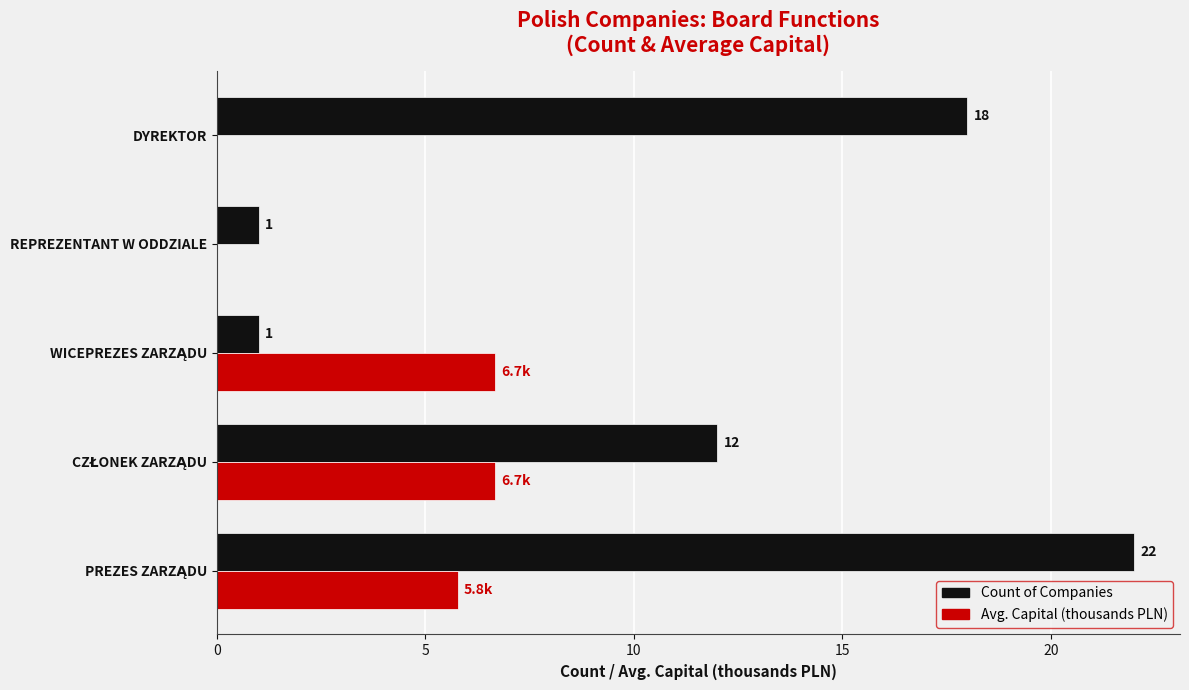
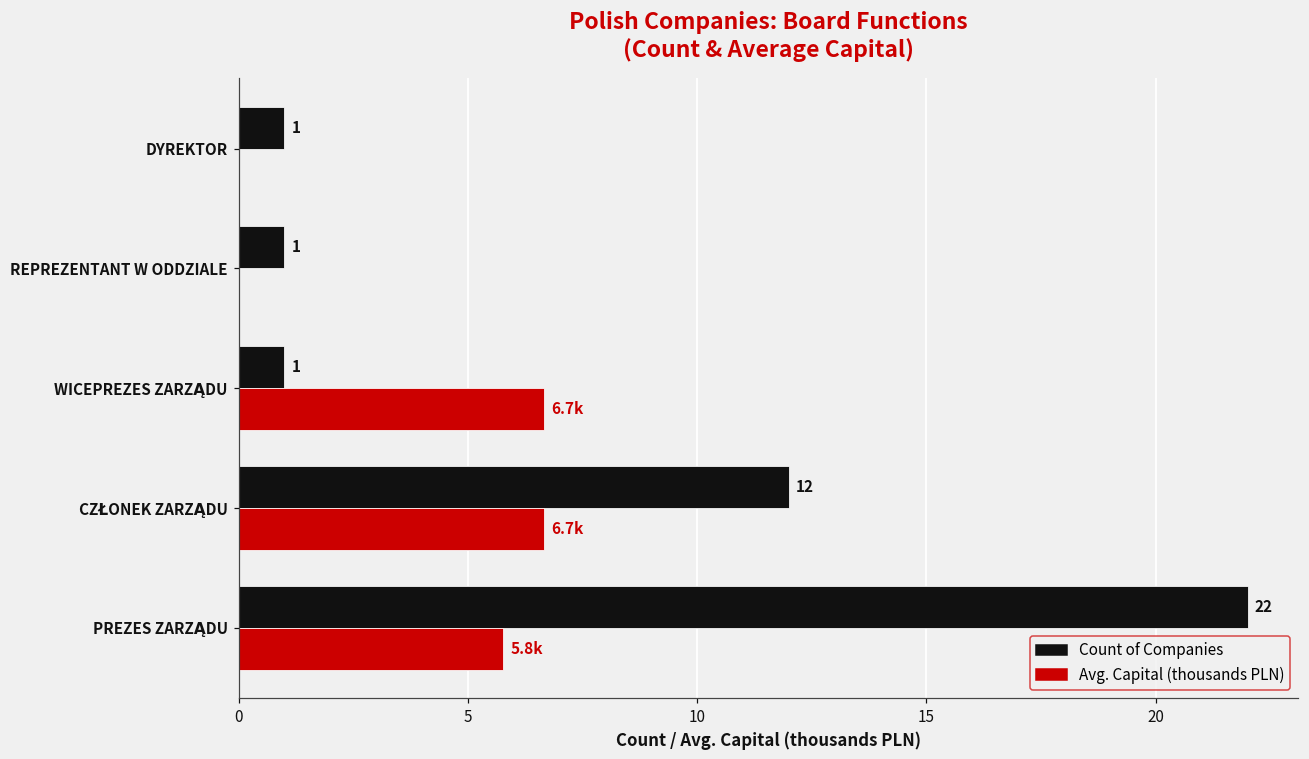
Count of Companies, DYREKTOR: 18 -> 1
